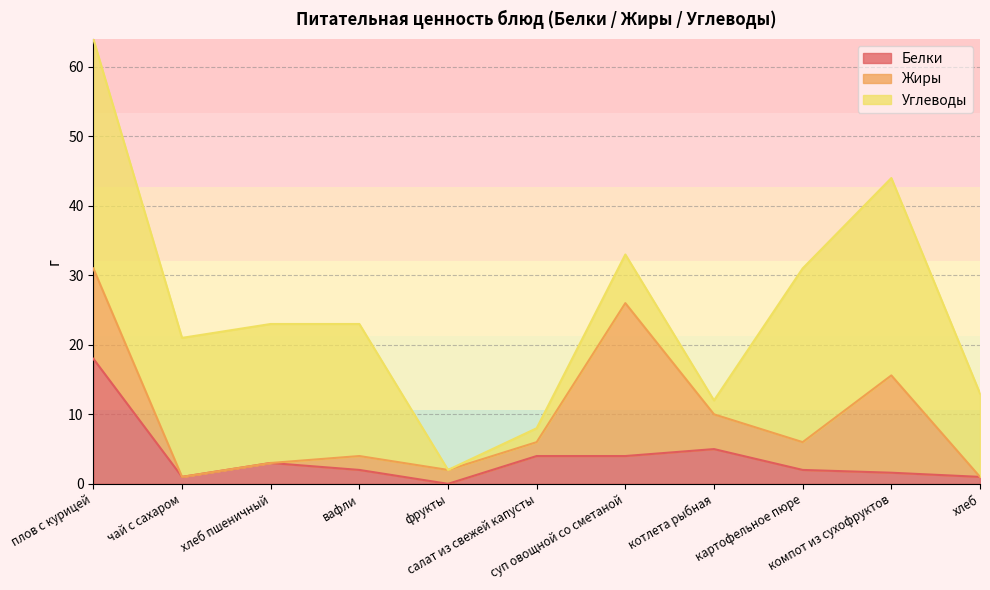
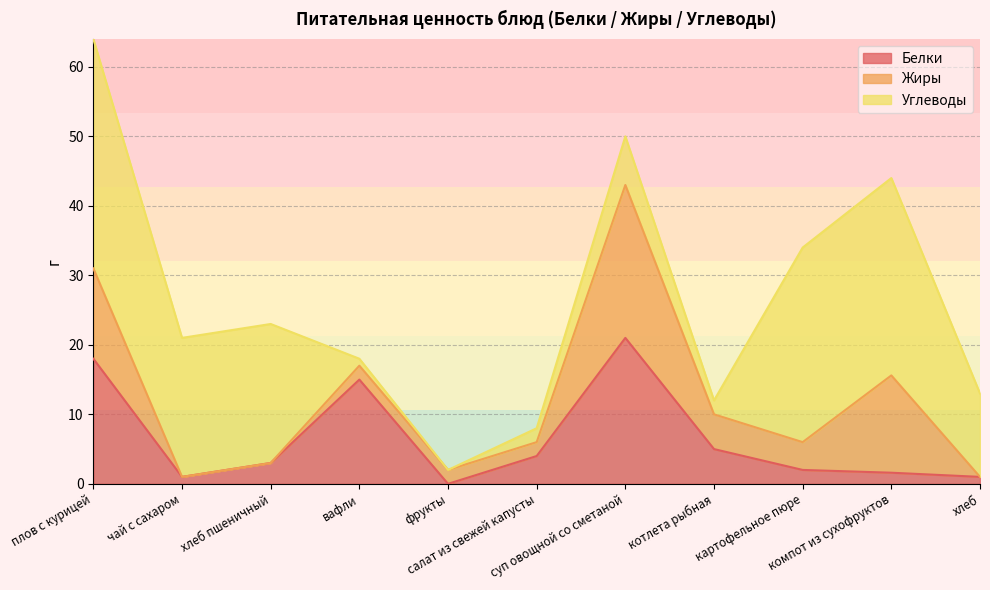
Белки, вафли: 2 -> 15
Углеводы, вафли: 19 -> 1
Белки, суп овощной со сметаной: 4 -> 21
Углеводы, картофельное пюре: 25 -> 28
